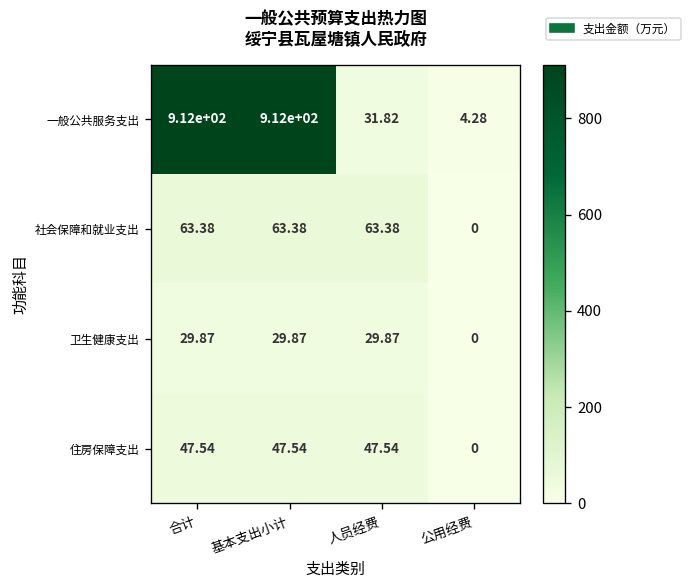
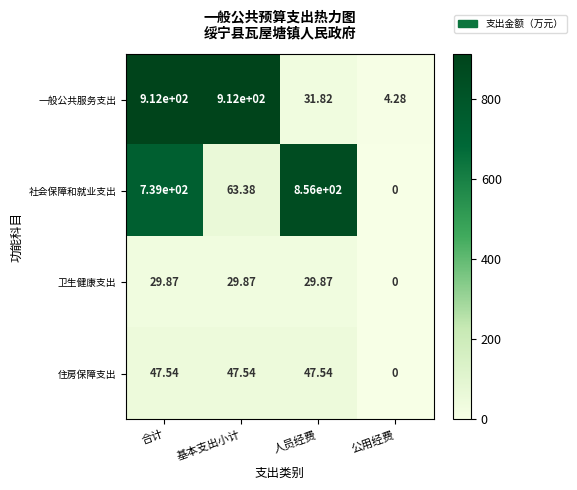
社会保障和就业支出, 合计: 63.38 -> 7.39e+02
社会保障和就业支出, 人员经费: 63.38 -> 8.56e+02
